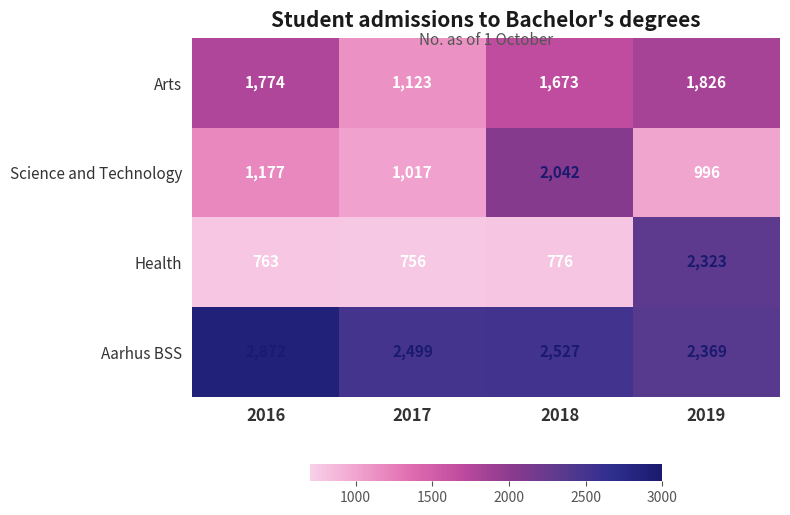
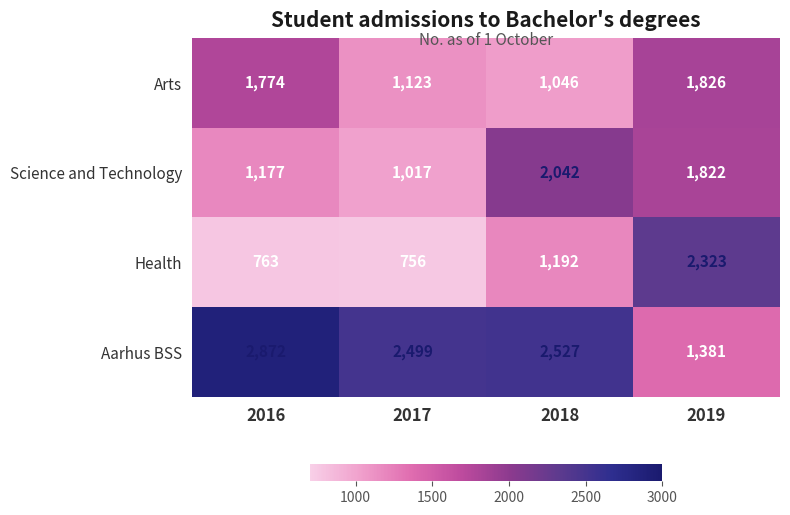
Arts, 2018: 1,673 -> 1,046
Science and Technology, 2019: 996 -> 1,822
Health, 2018: 776 -> 1,192
Aarhus BSS, 2019: 2,369 -> 1,381
